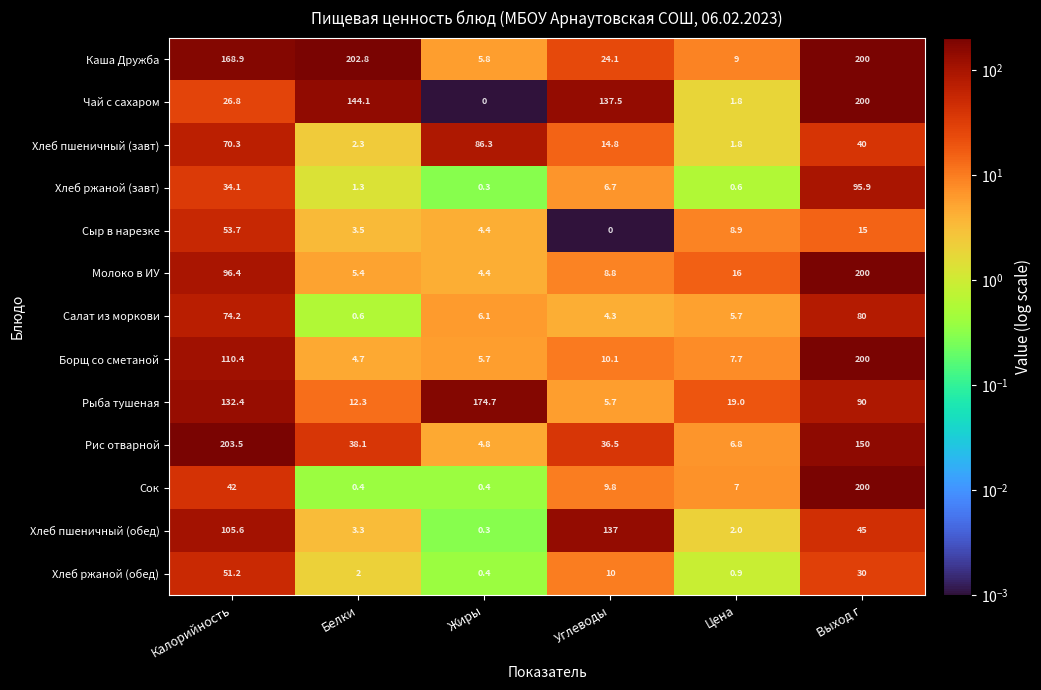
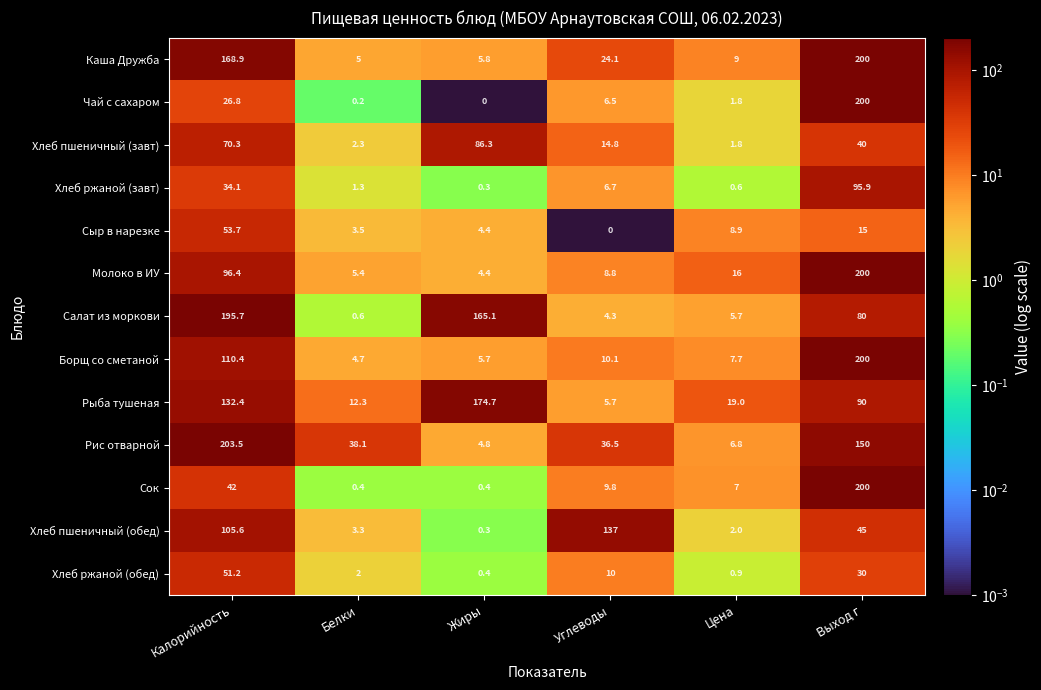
Каша Дружба, Белки: 202.8 -> 5
Чай с сахаром, Белки: 144.1 -> 0.2
Чай с сахаром, Углеводы: 137.5 -> 6.5
Салат из моркови, Калорийность: 74.2 -> 195.7
Салат из моркови, Жиры: 6.1 -> 165.1
